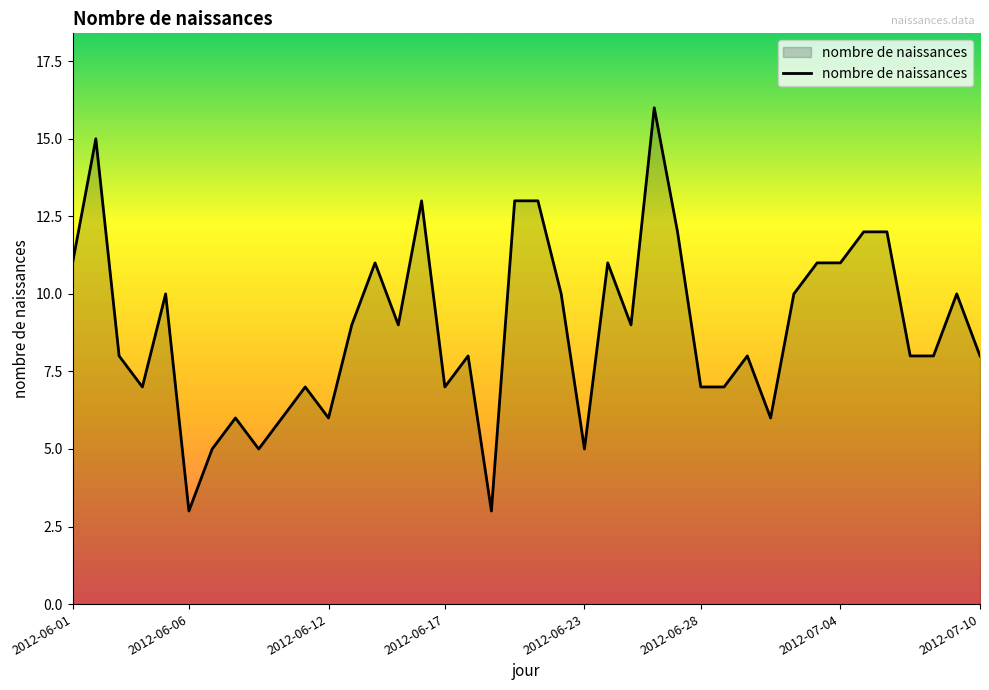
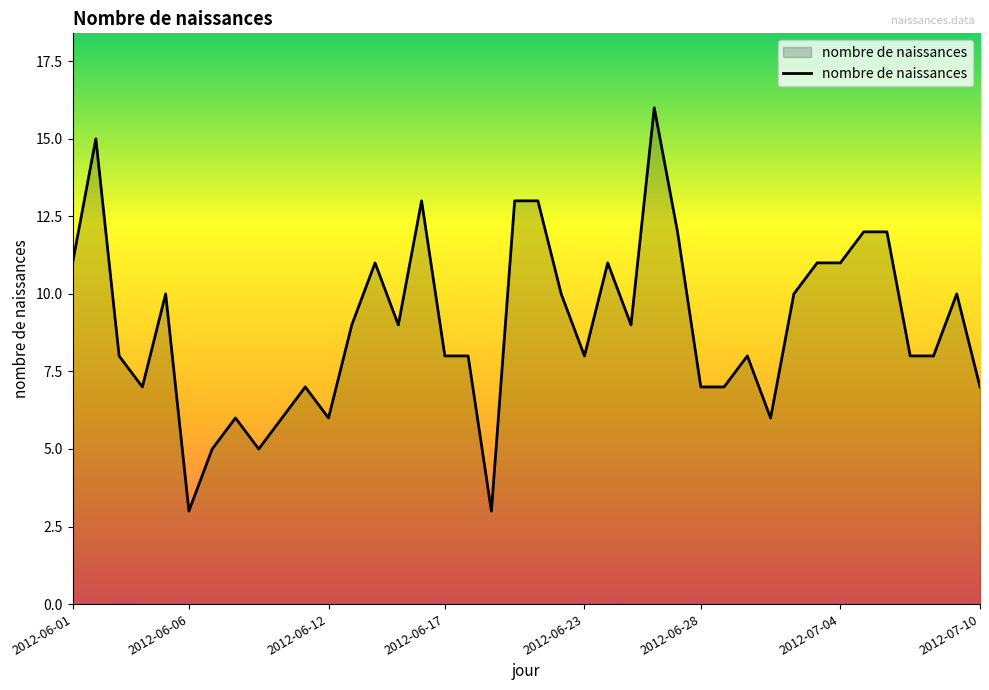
2012-06-17: 7 -> 8
2012-06-23: 5 -> 8
2012-07-10: 8 -> 7
